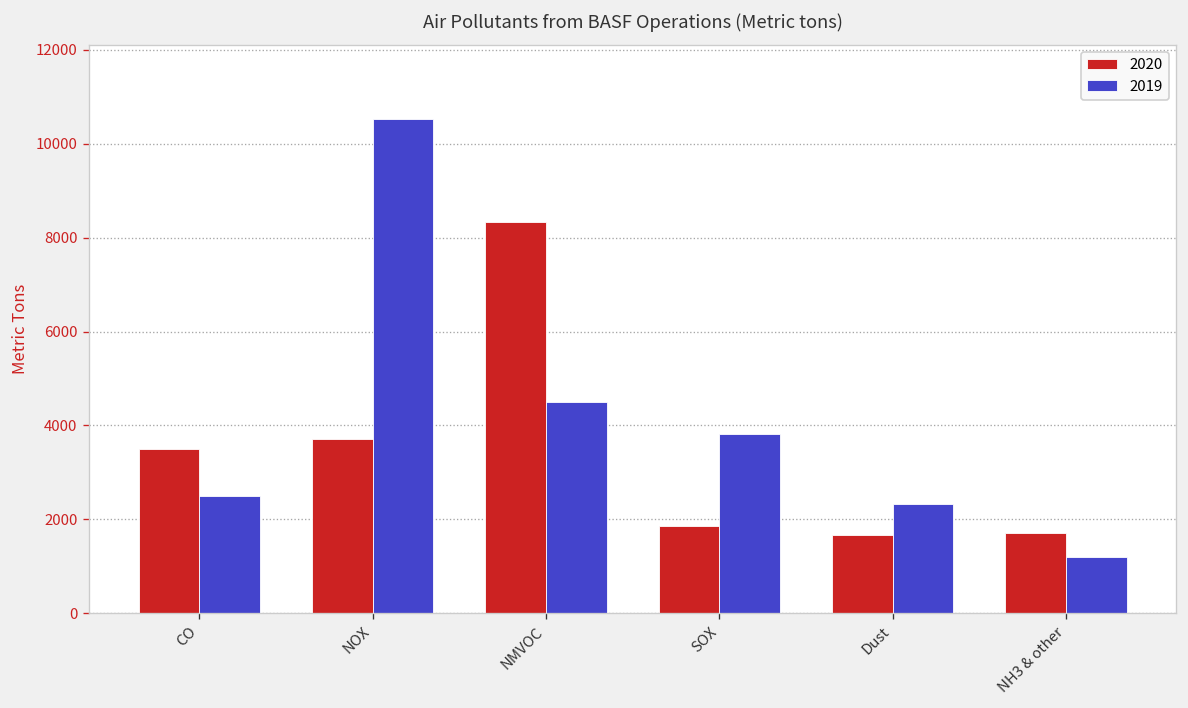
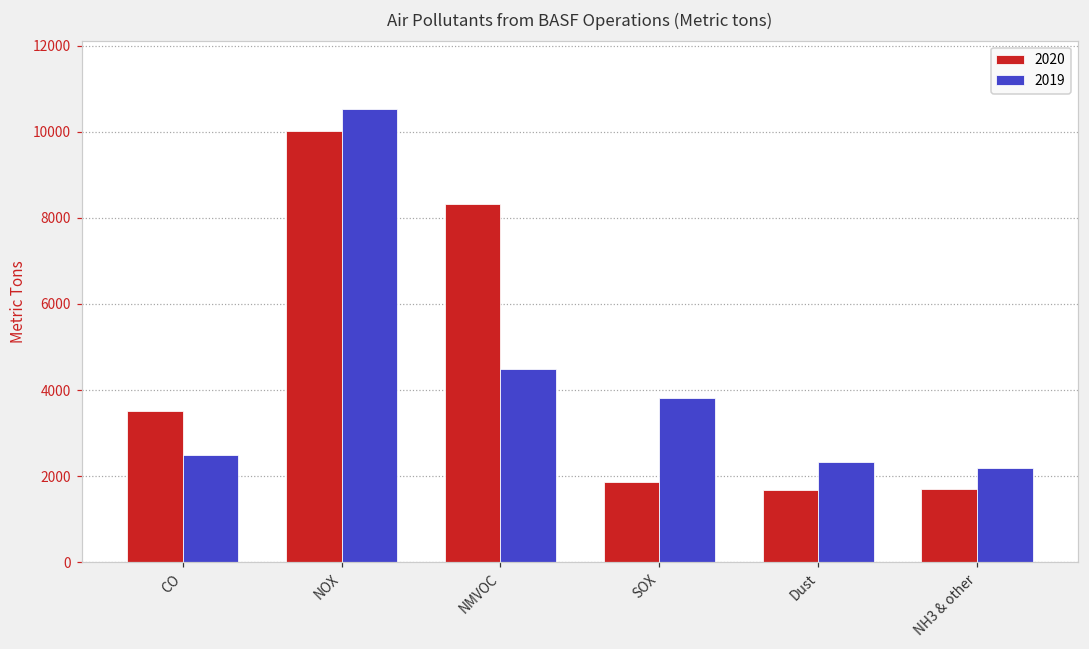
2020, NOX: 3700 -> 10000
2019, NH3 & other: 1200 -> 2200
